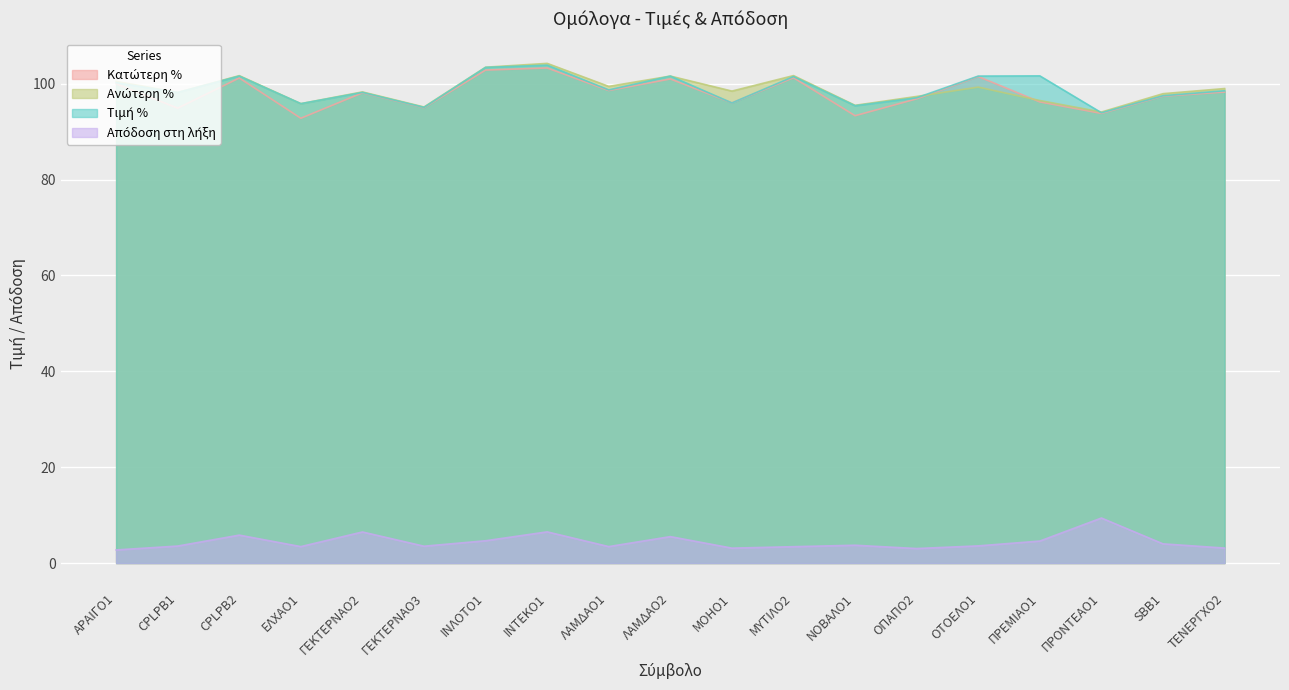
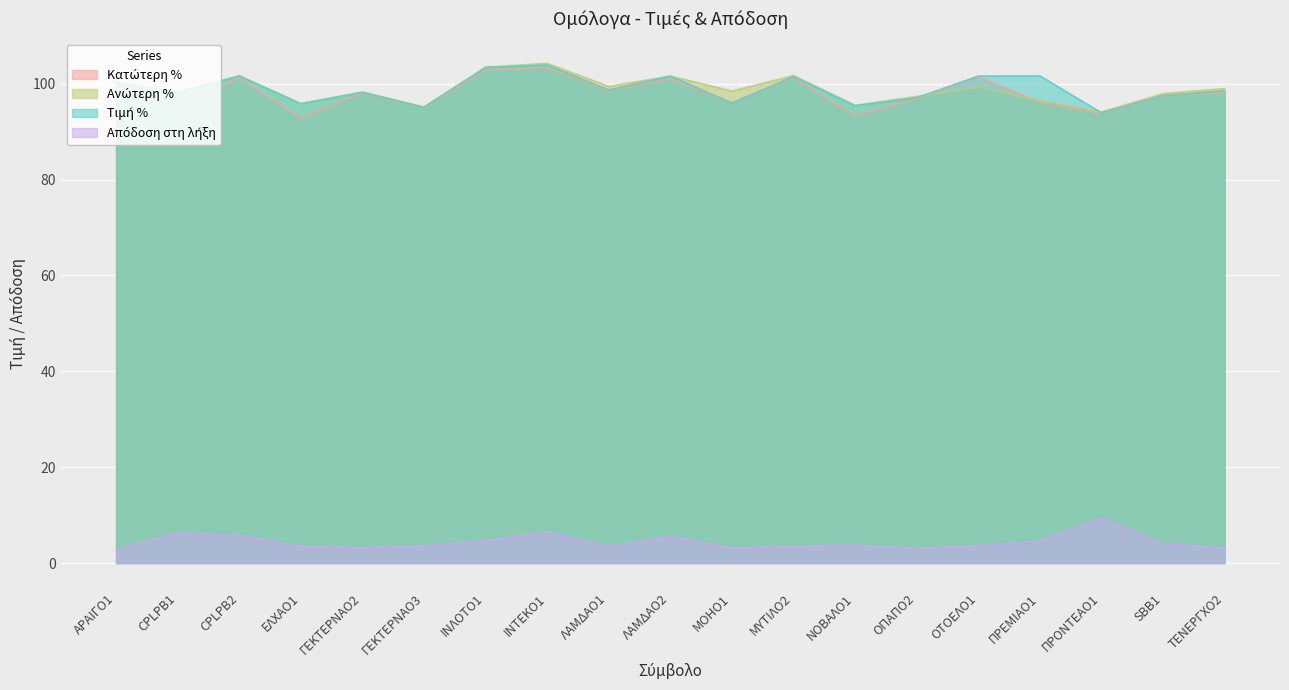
Απόδοση στη λήξη, CPLPB1: 4 -> 6
Απόδοση στη λήξη, ΓΕΚΤΕΡΝΑΟ2: 6 -> 3
